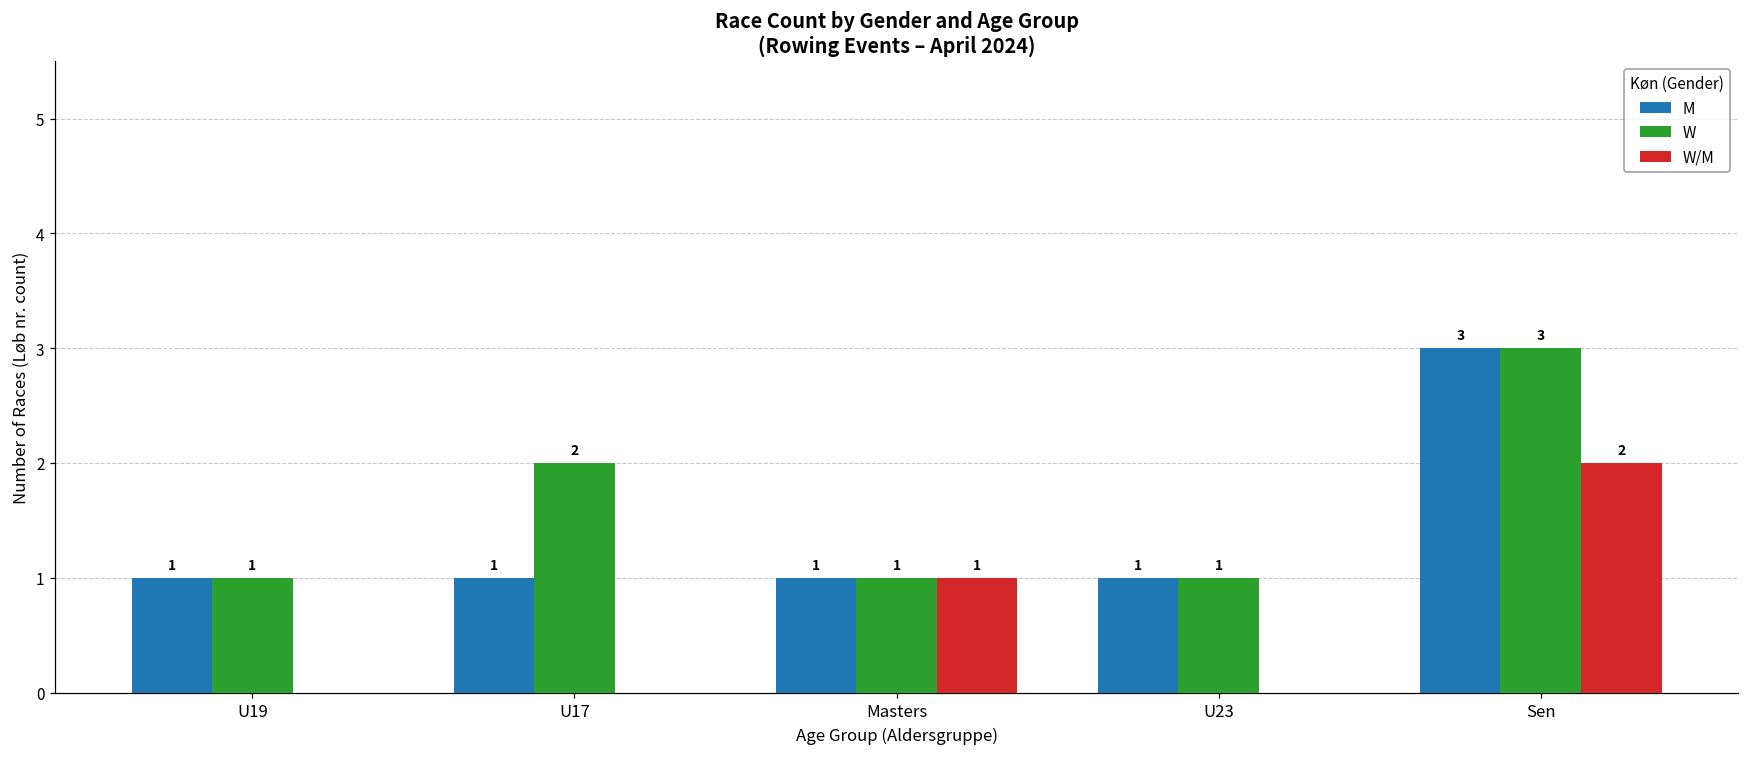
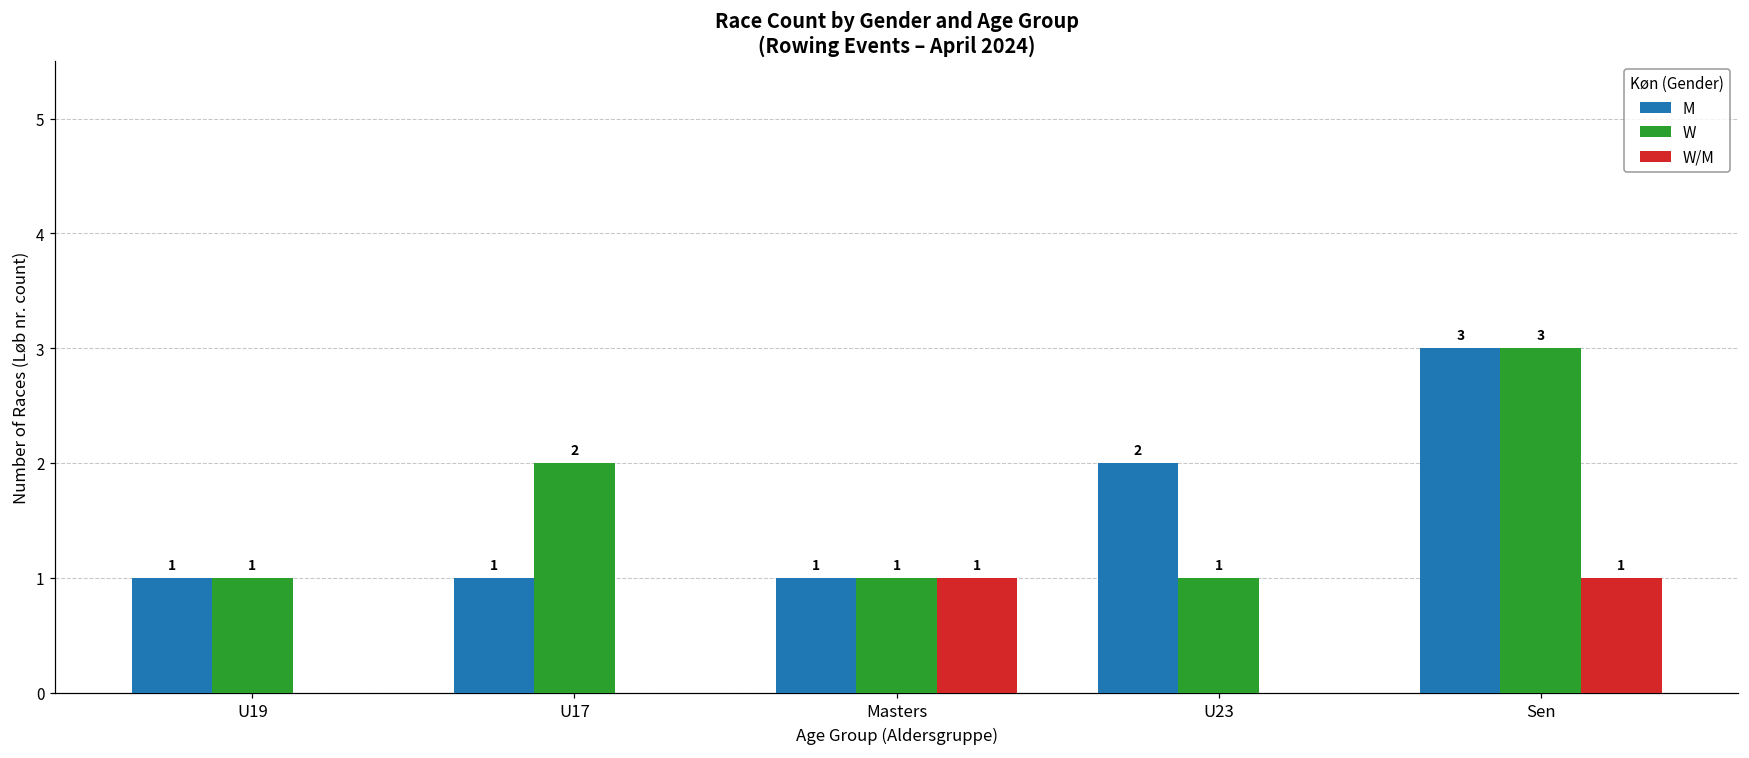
M, U23: 1 -> 2
W/M, Sen: 2 -> 1
